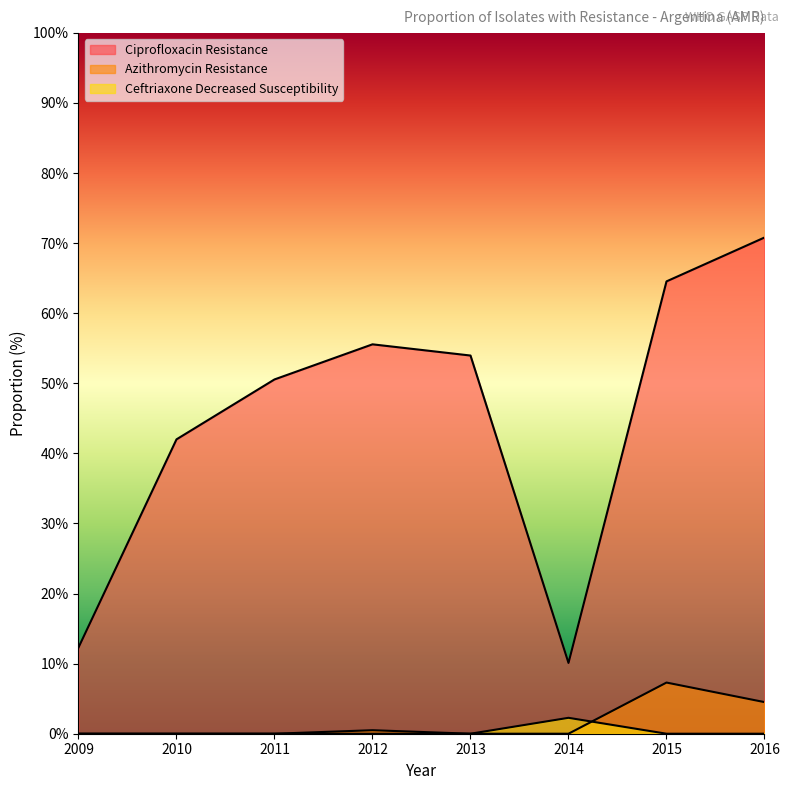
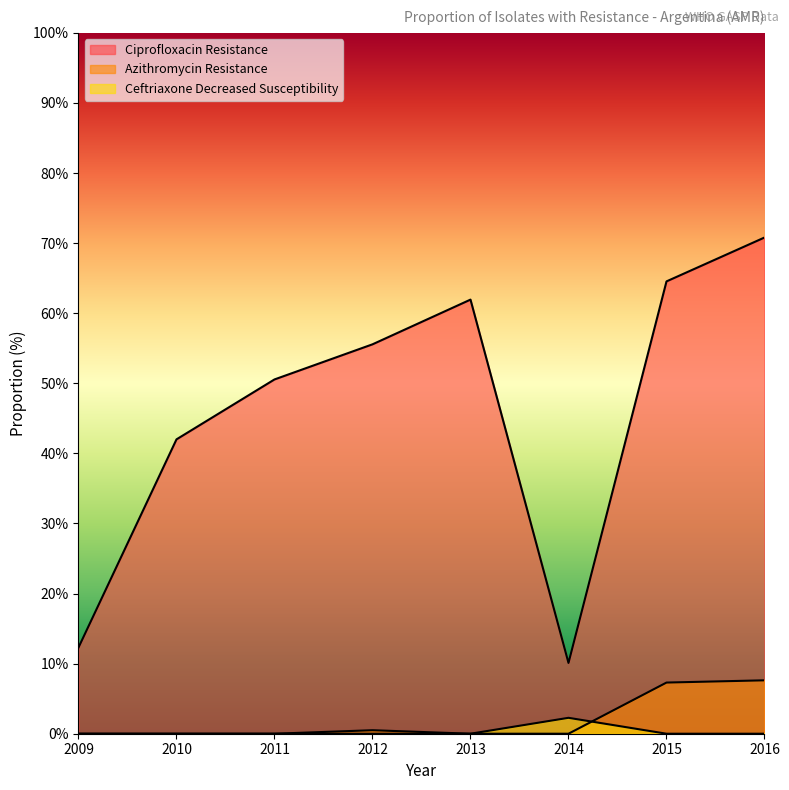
Ciprofloxacin Resistance, 2013: 54% -> 62%
Azithromycin Resistance, 2016: 5% -> 8%
